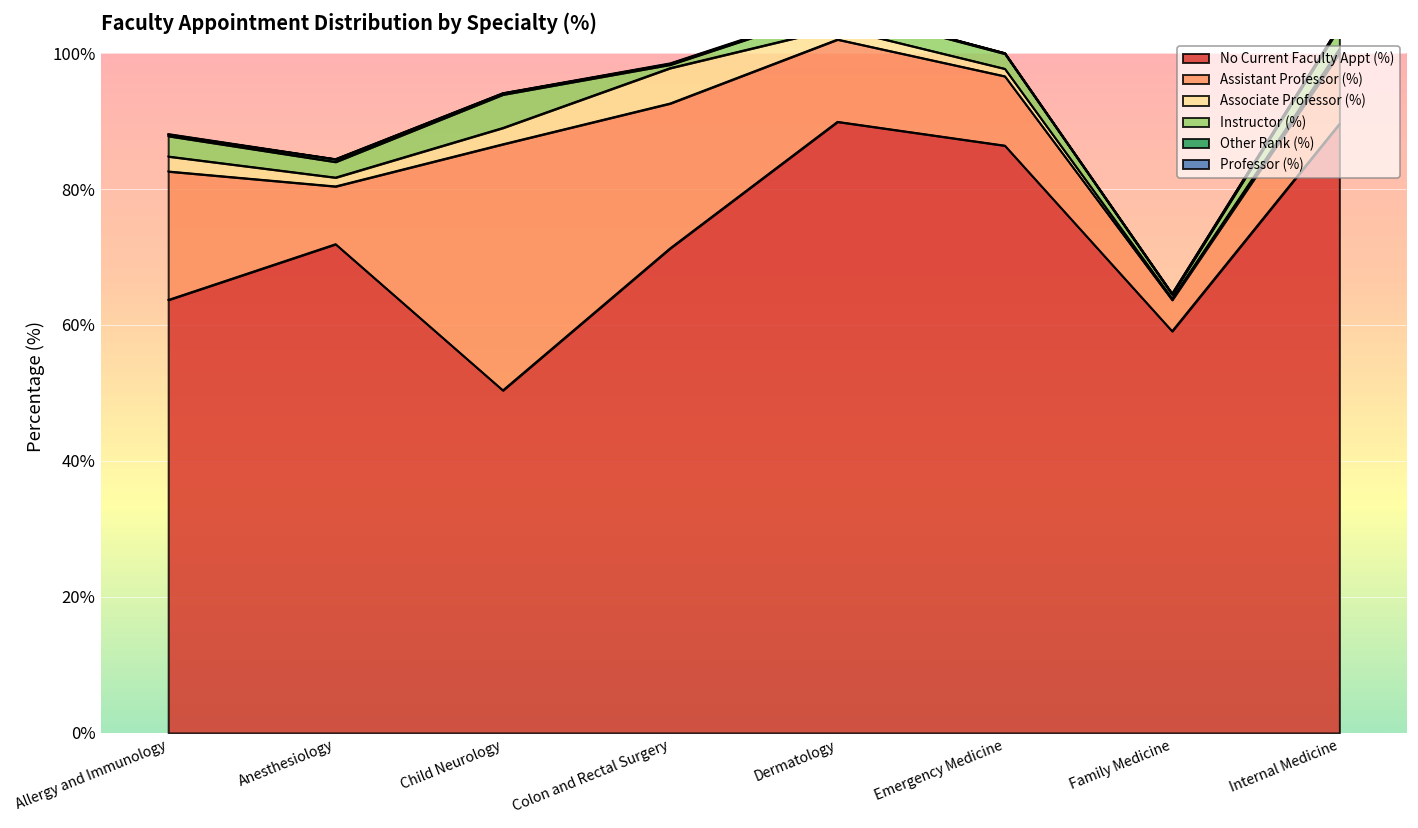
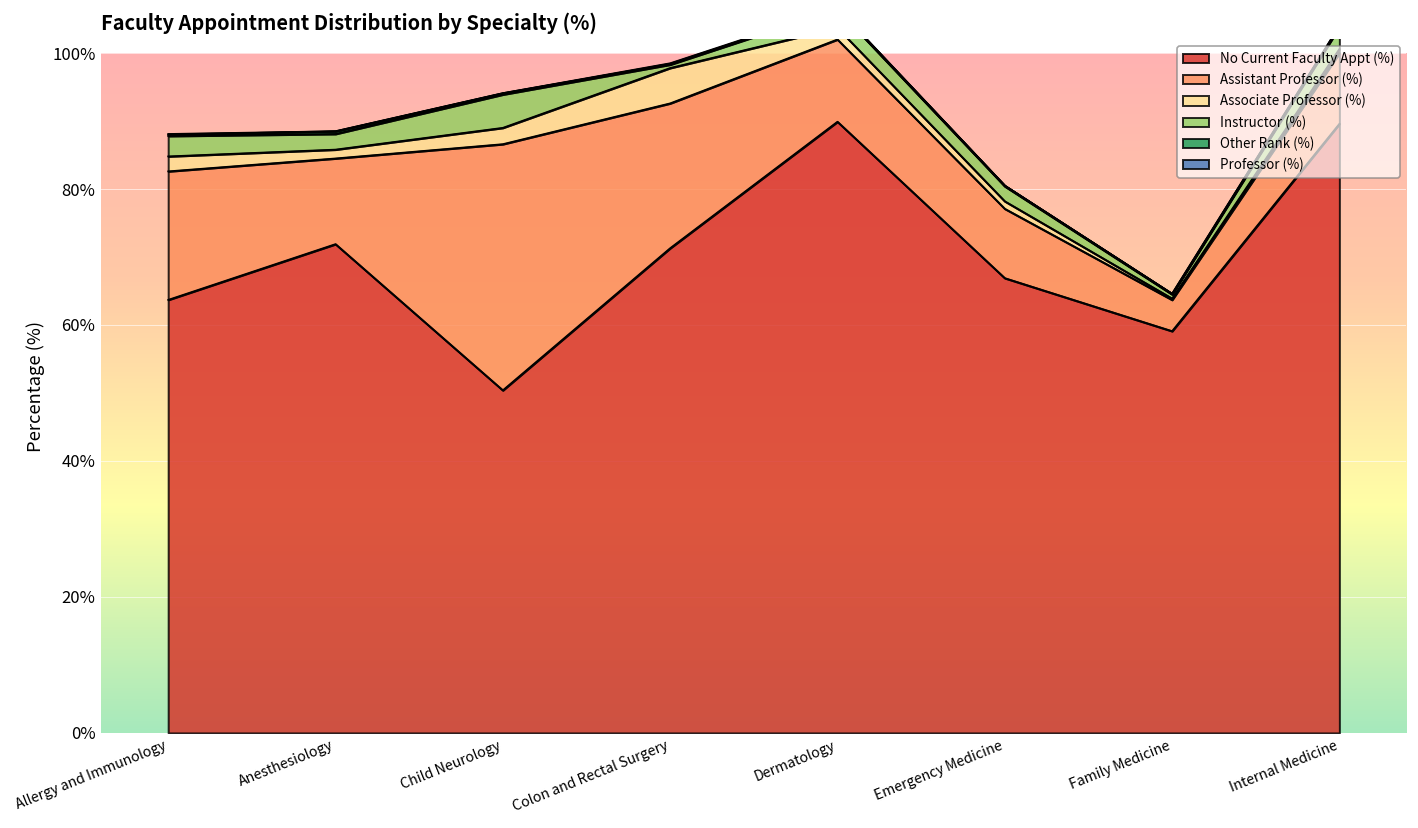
Assistant Professor (%), Anesthesiology: 9% -> 13%
No Current Faculty Appt (%), Emergency Medicine: 86% -> 67%
